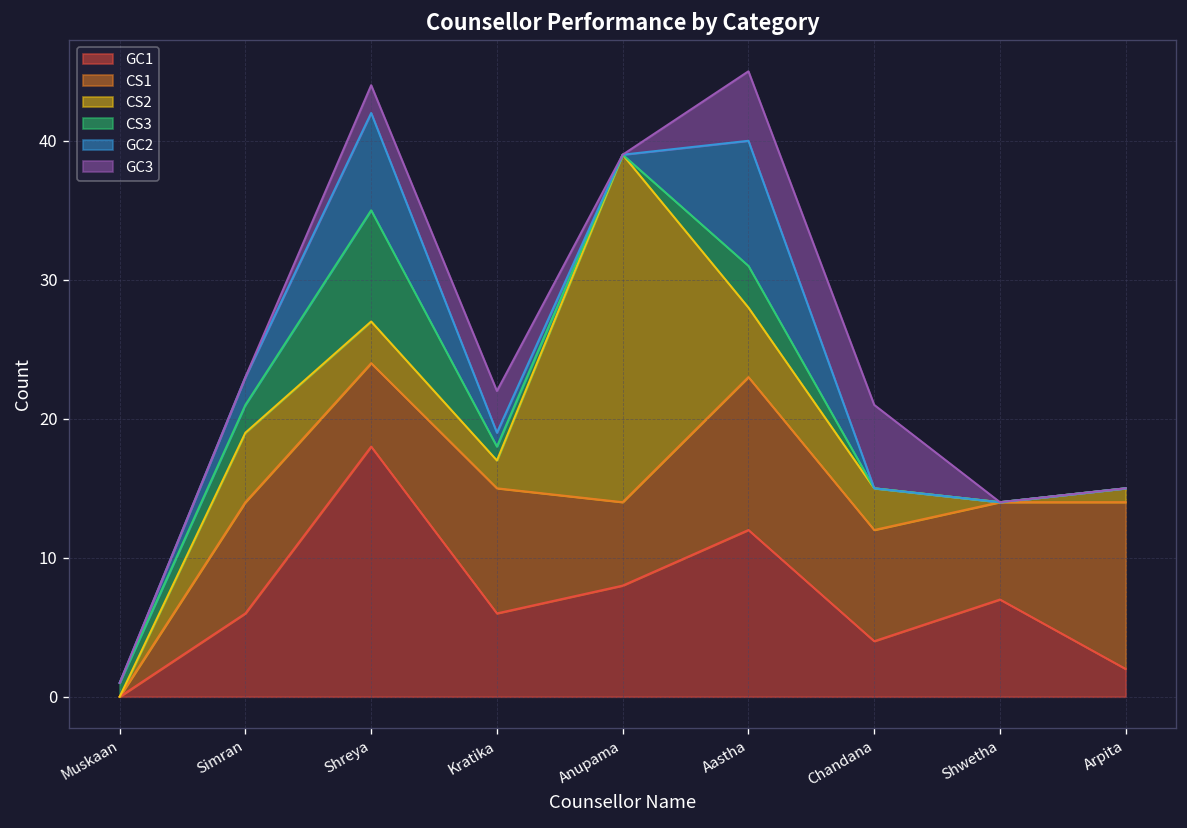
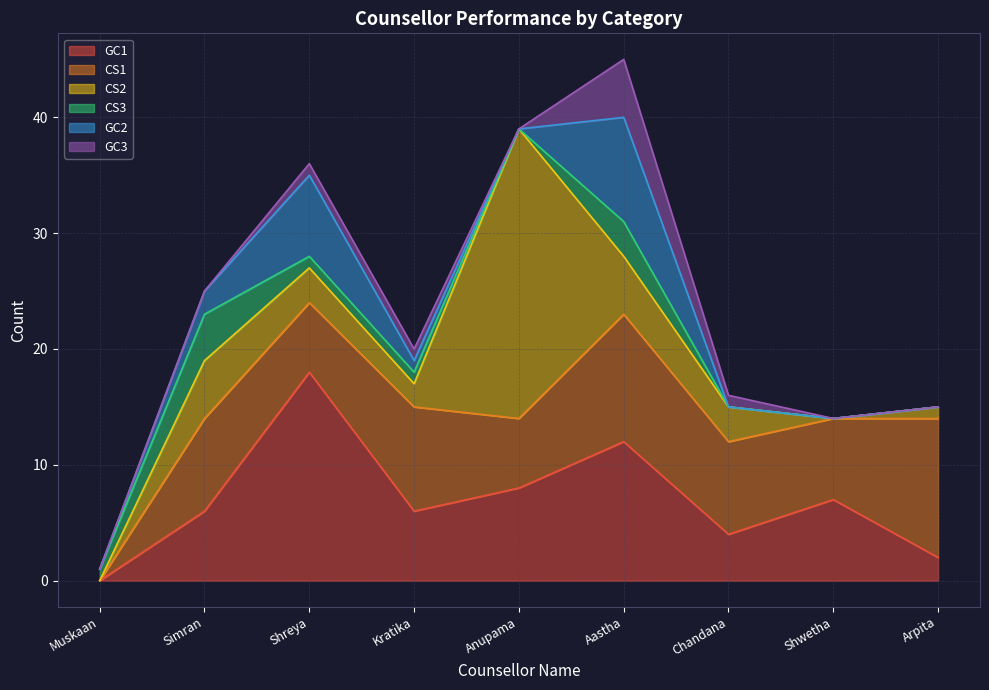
CS3, Simran: 2 -> 4
CS3, Shreya: 8 -> 1
GC3, Shreya: 2 -> 1
GC3, Kratika: 3 -> 1
GC3, Chandana: 6 -> 1
